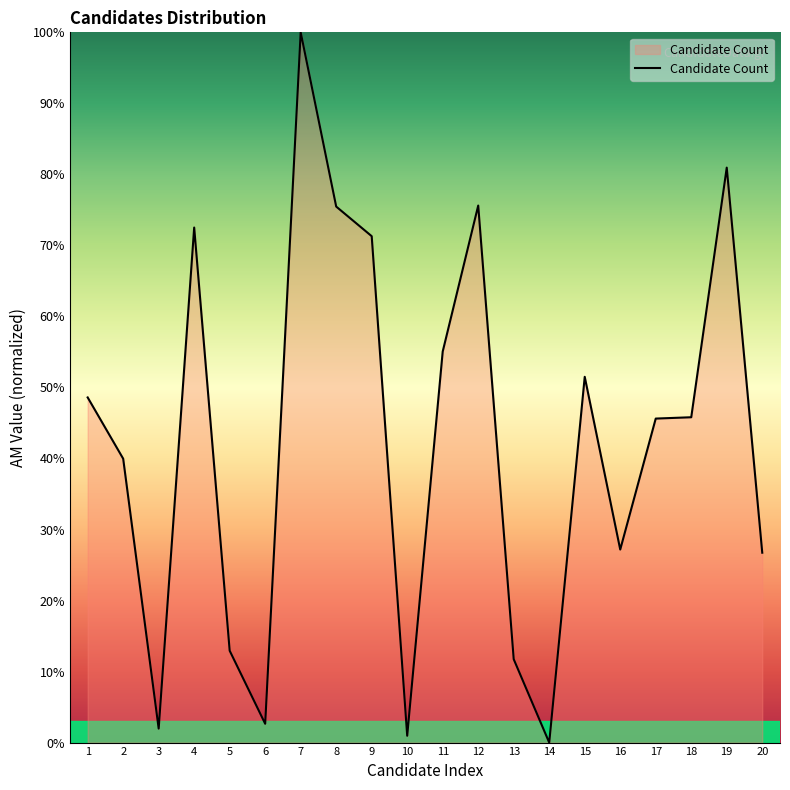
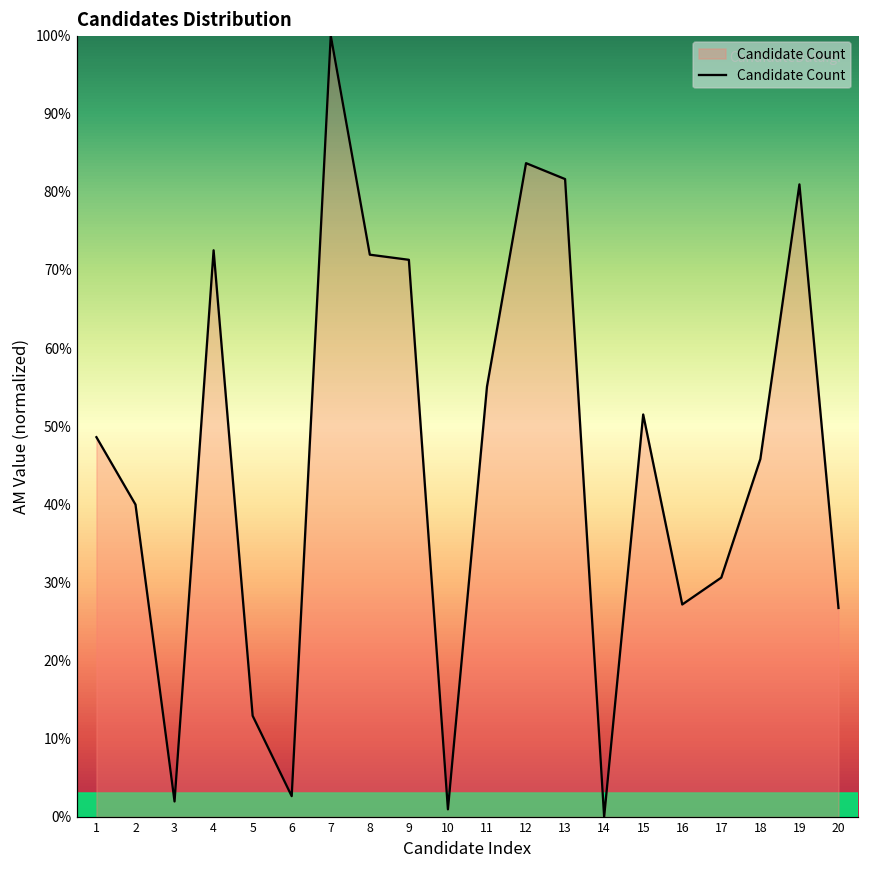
8: 75% -> 72%
12: 76% -> 84%
13: 12% -> 82%
17: 46% -> 31%
